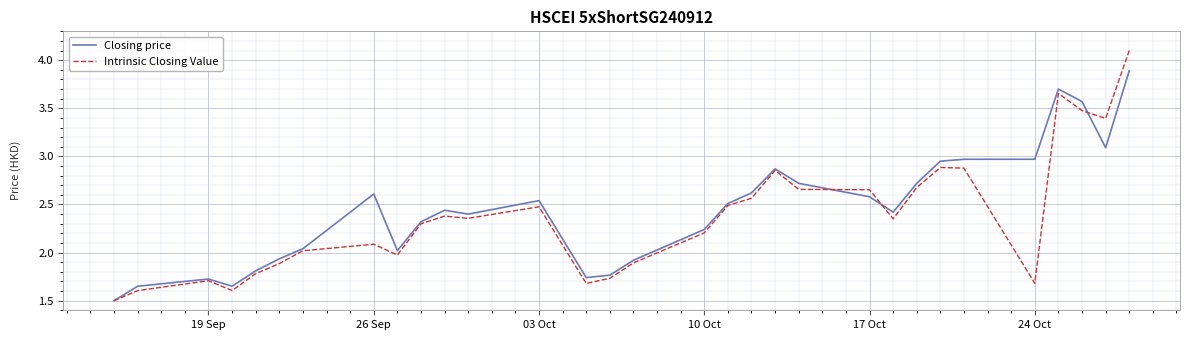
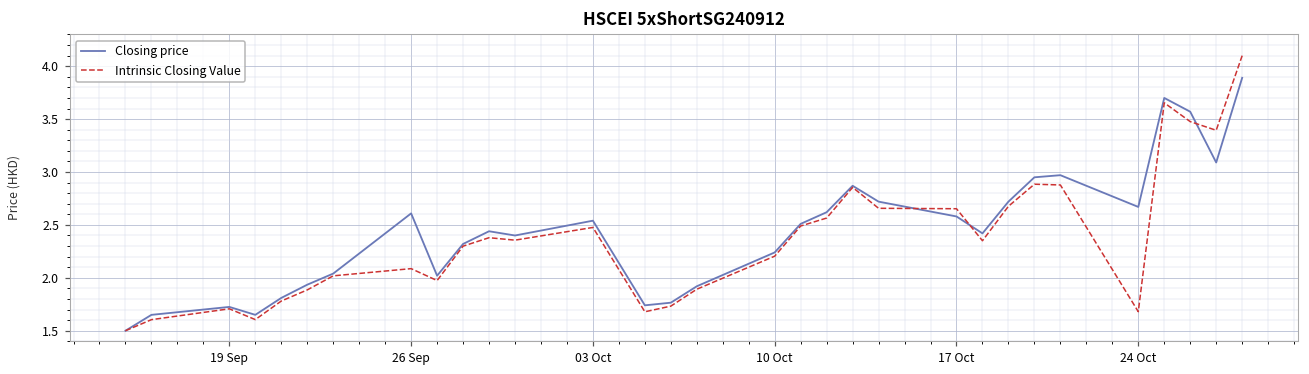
Closing price, 24 Oct: 3.0 -> 2.7
